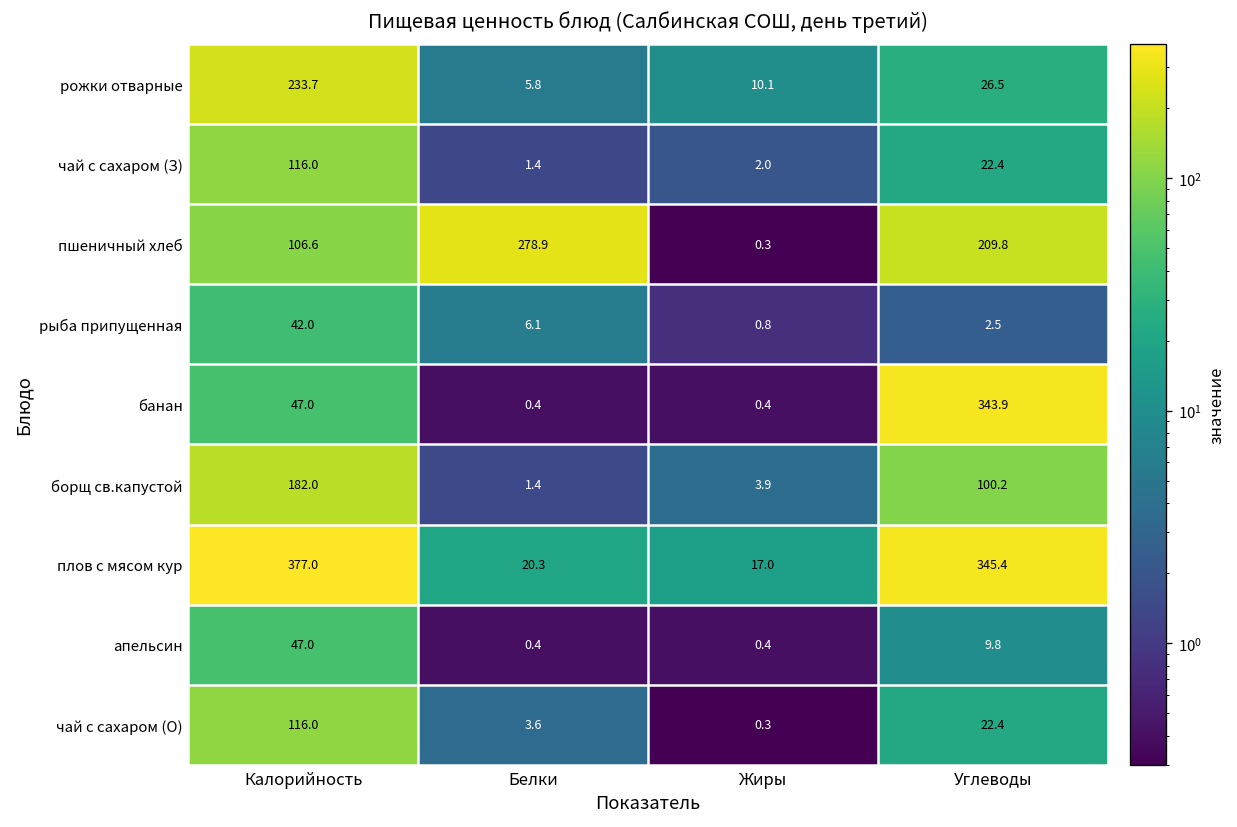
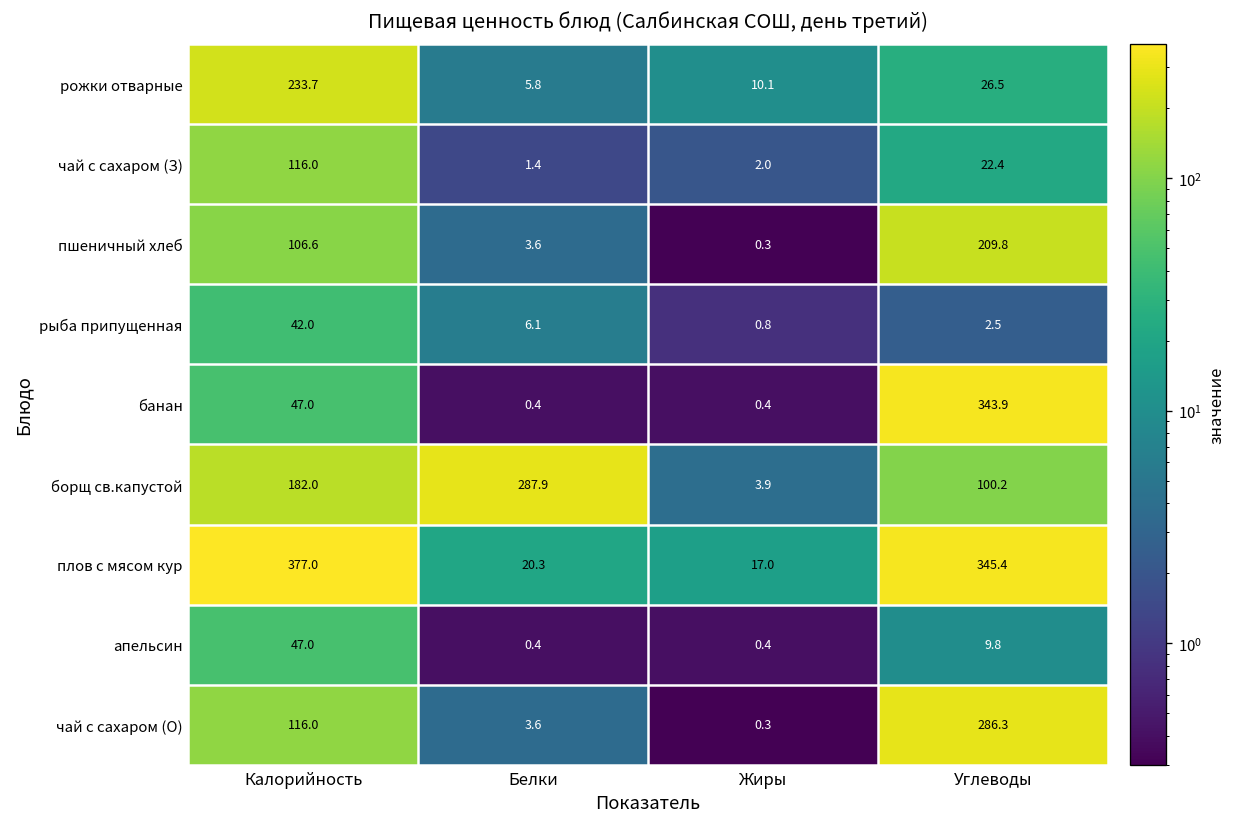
пшеничный хлеб, Белки: 278.9 -> 3.6
борщ св.капустой, Белки: 1.4 -> 287.9
чай с сахаром (О), Углеводы: 22.4 -> 286.3
